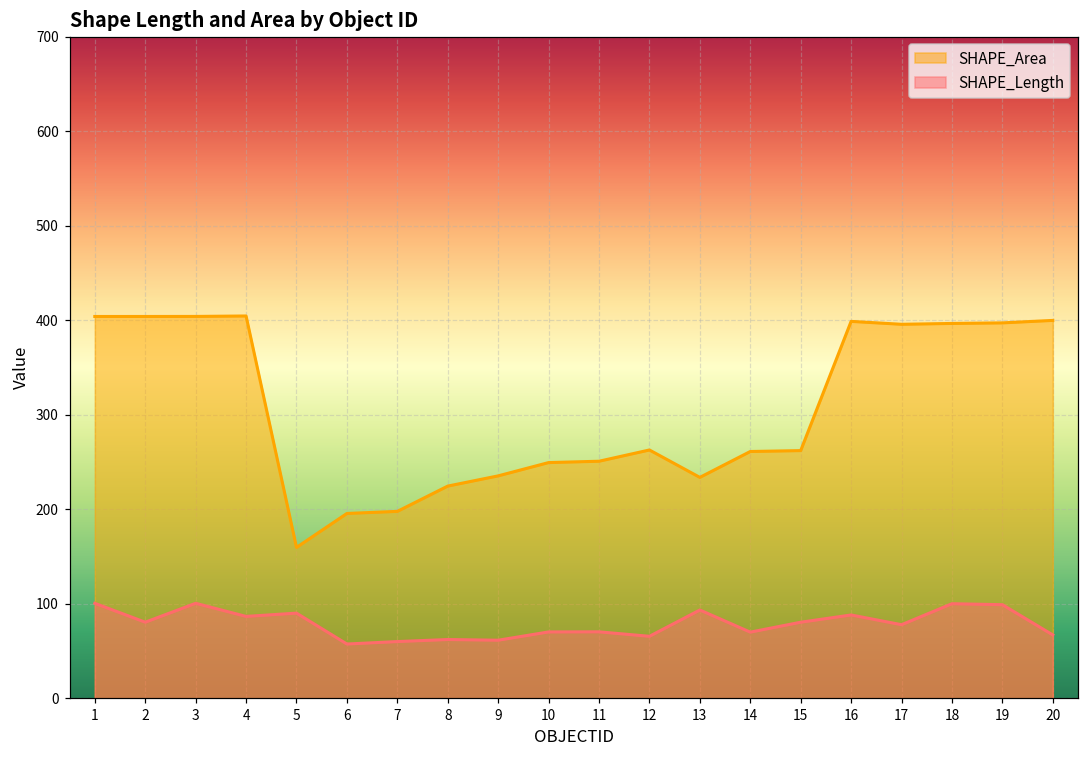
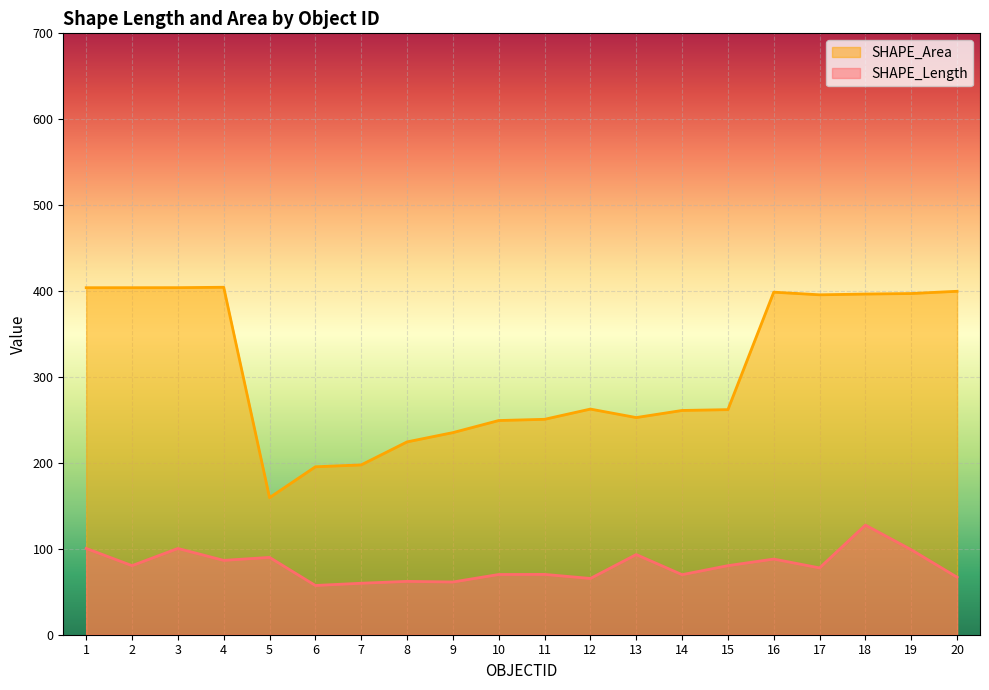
SHAPE_Area, 13: 230 -> 250
SHAPE_Length, 18: 100 -> 130
